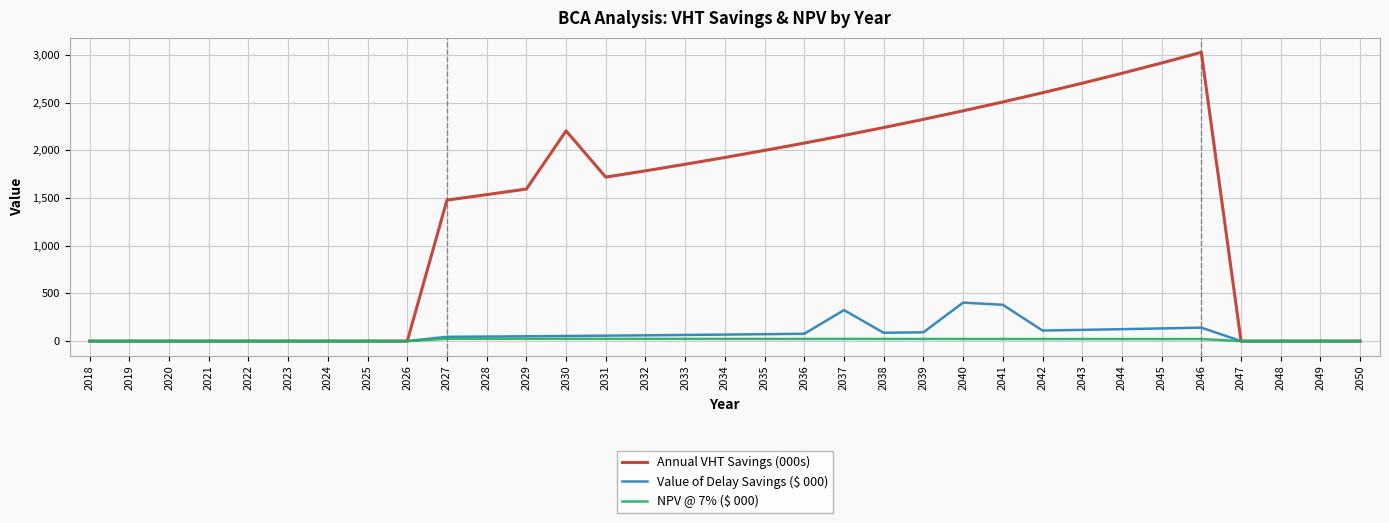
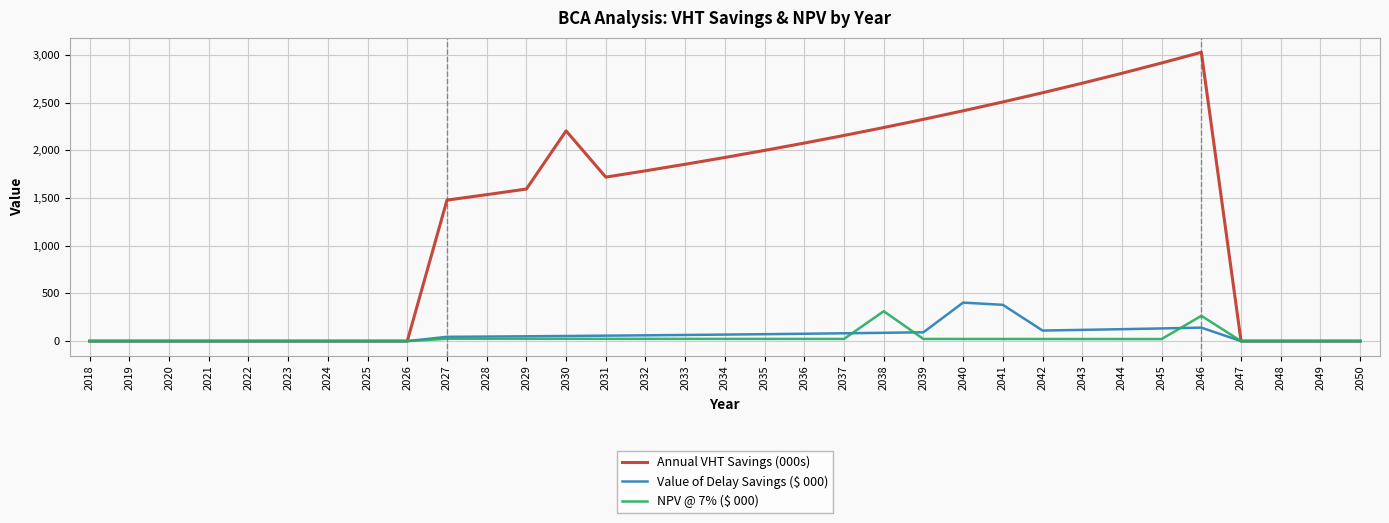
Value of Delay Savings ($ 000), 2037: 300 -> 100
NPV @ 7% ($ 000), 2038: 0 -> 300
NPV @ 7% ($ 000), 2046: 0 -> 300
